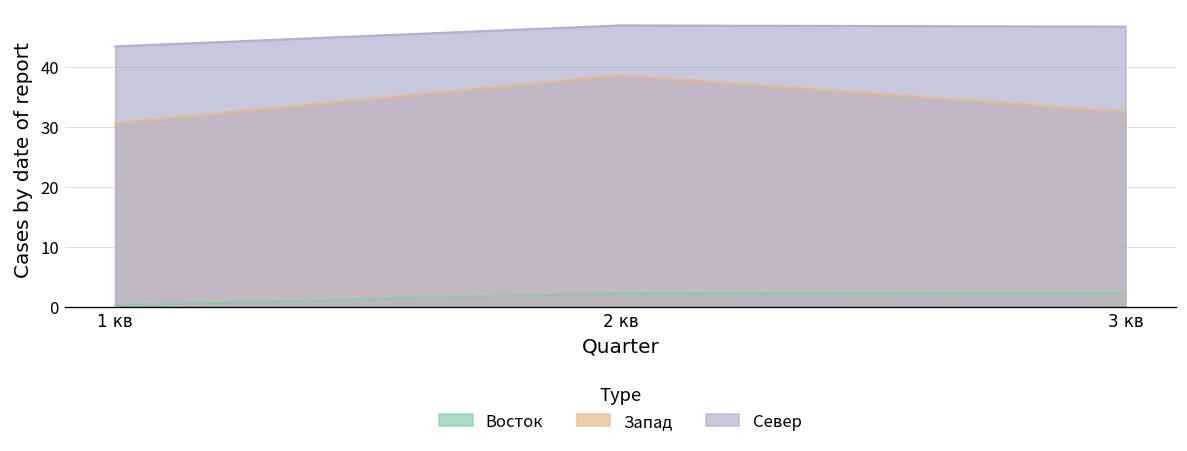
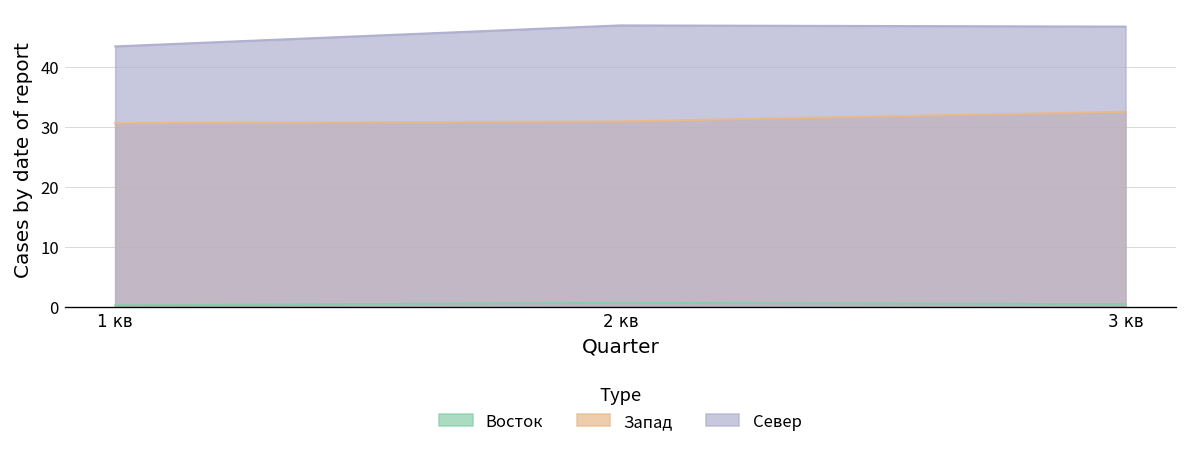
Восток, 2 кв: 2 -> 1
Запад, 2 кв: 39 -> 31
Восток, 3 кв: 2 -> 0
